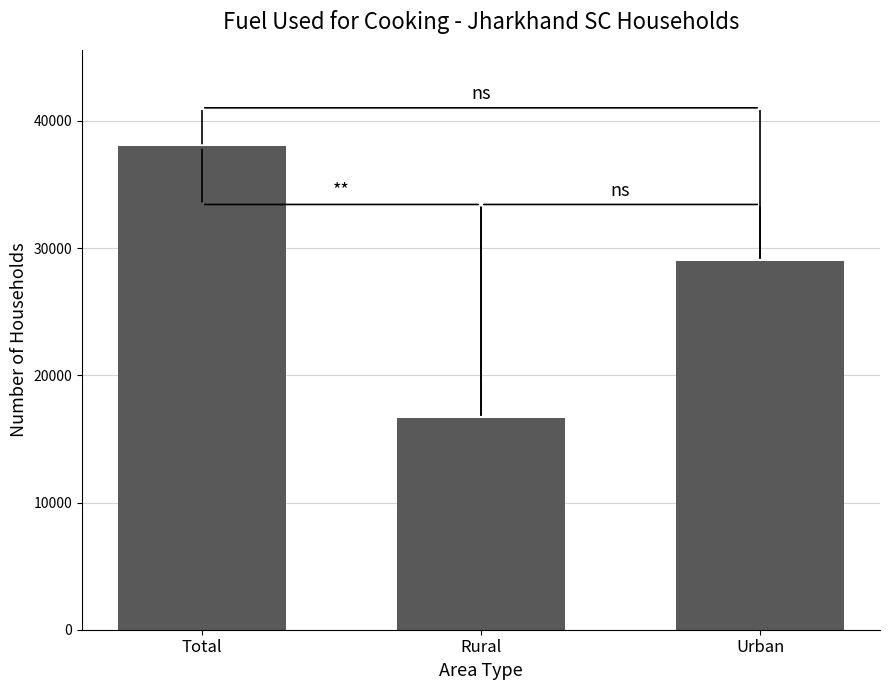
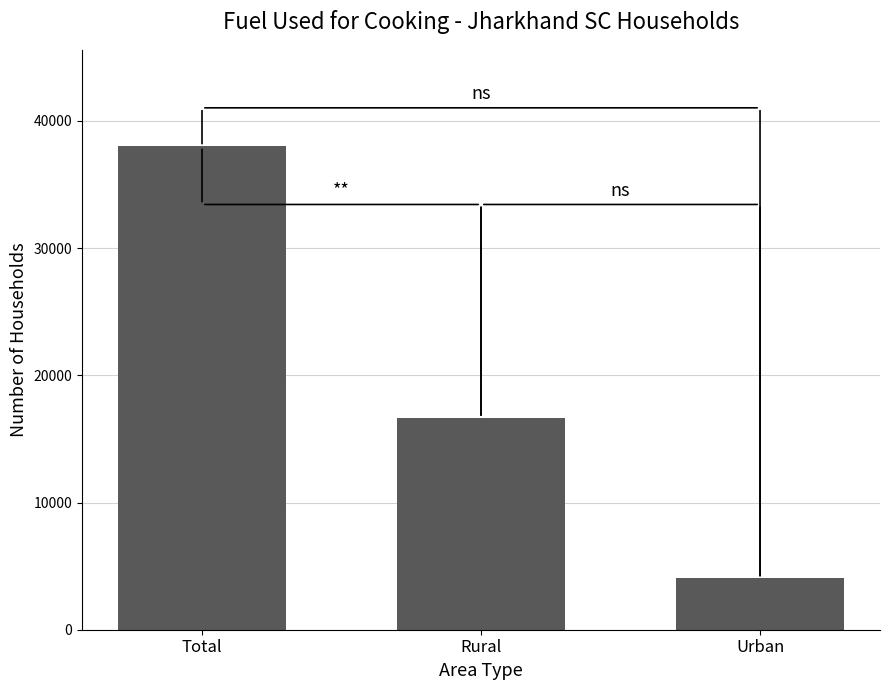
Urban: 29000 -> 4000
